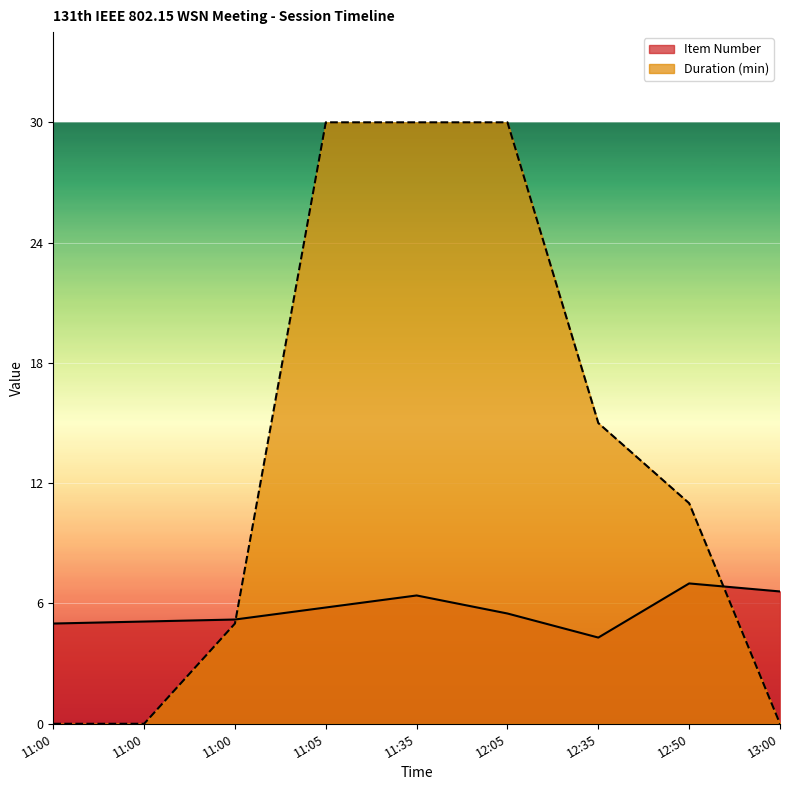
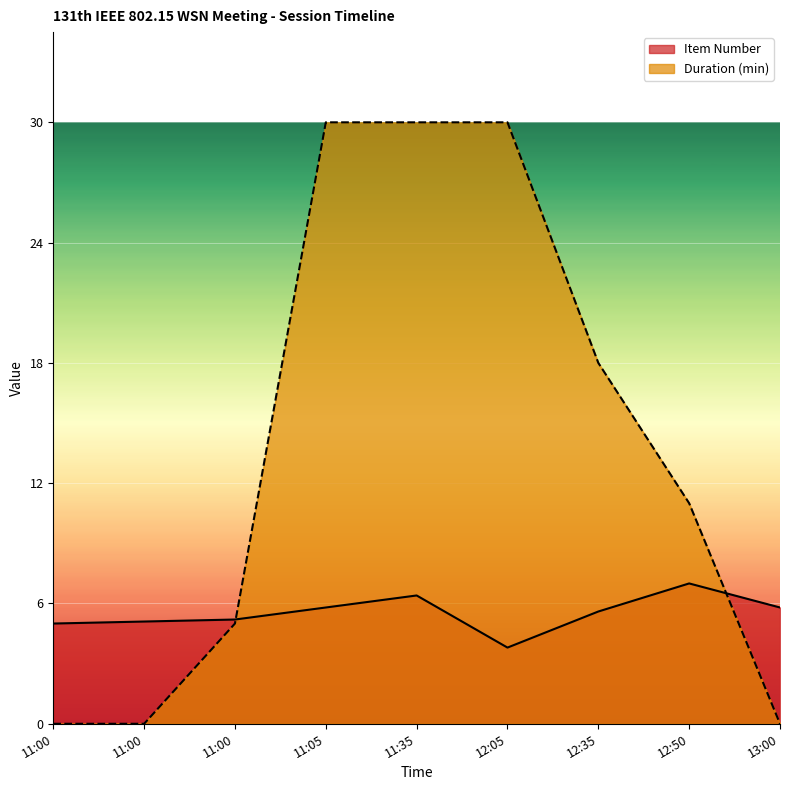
Item Number, 12:05: 5.5 -> 3.8
Item Number, 12:35: 4.3 -> 5.6
Duration (min), 12:35: 15 -> 18
Item Number, 13:00: 6.6 -> 5.8
